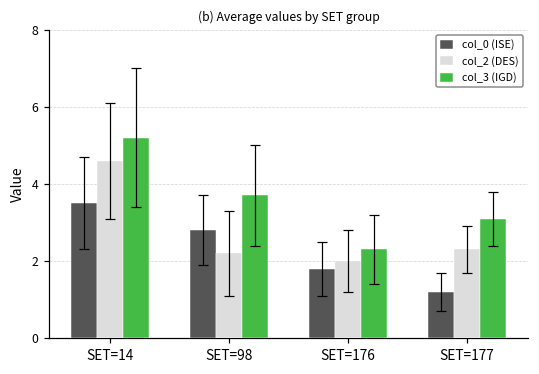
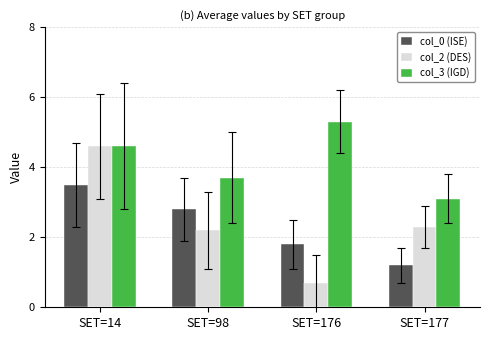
col_3 (IGD), SET=14: 5.2 -> 4.6
col_2 (DES), SET=176: 2.0 -> 0.7
col_3 (IGD), SET=176: 2.3 -> 5.3
